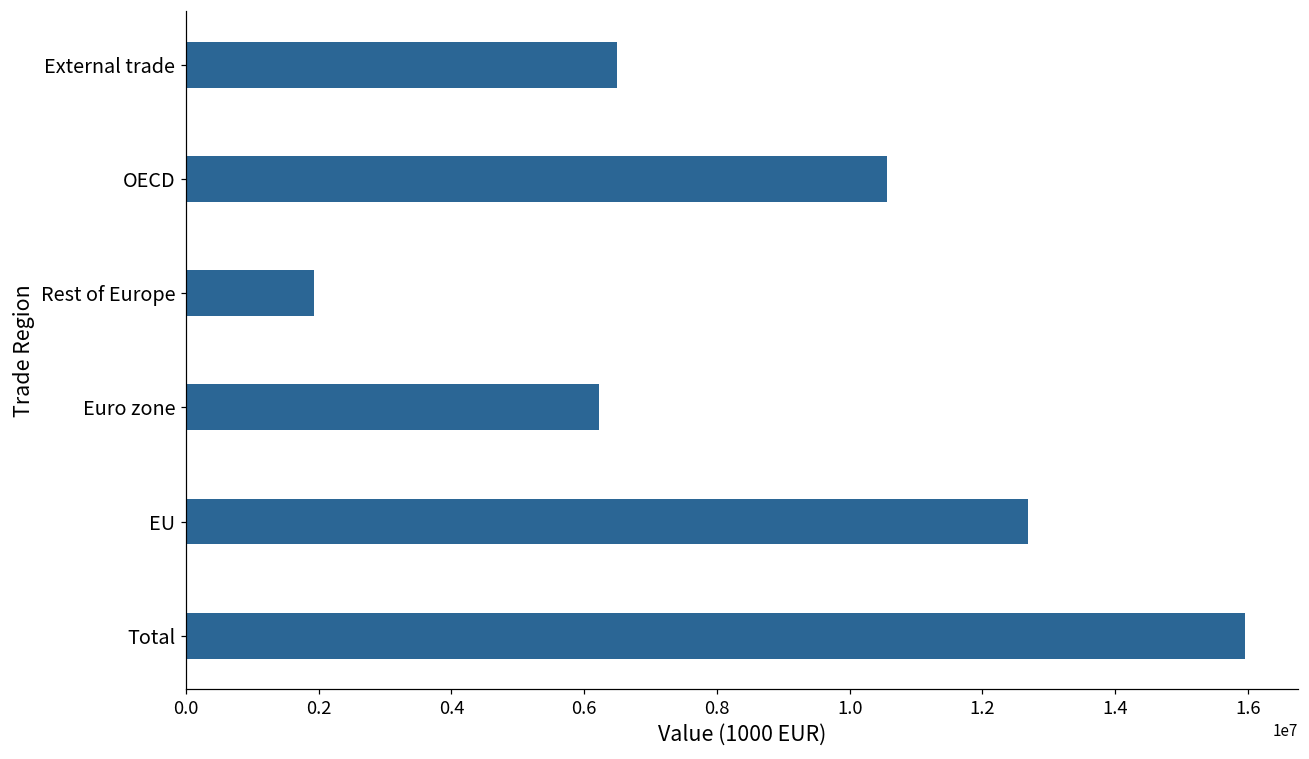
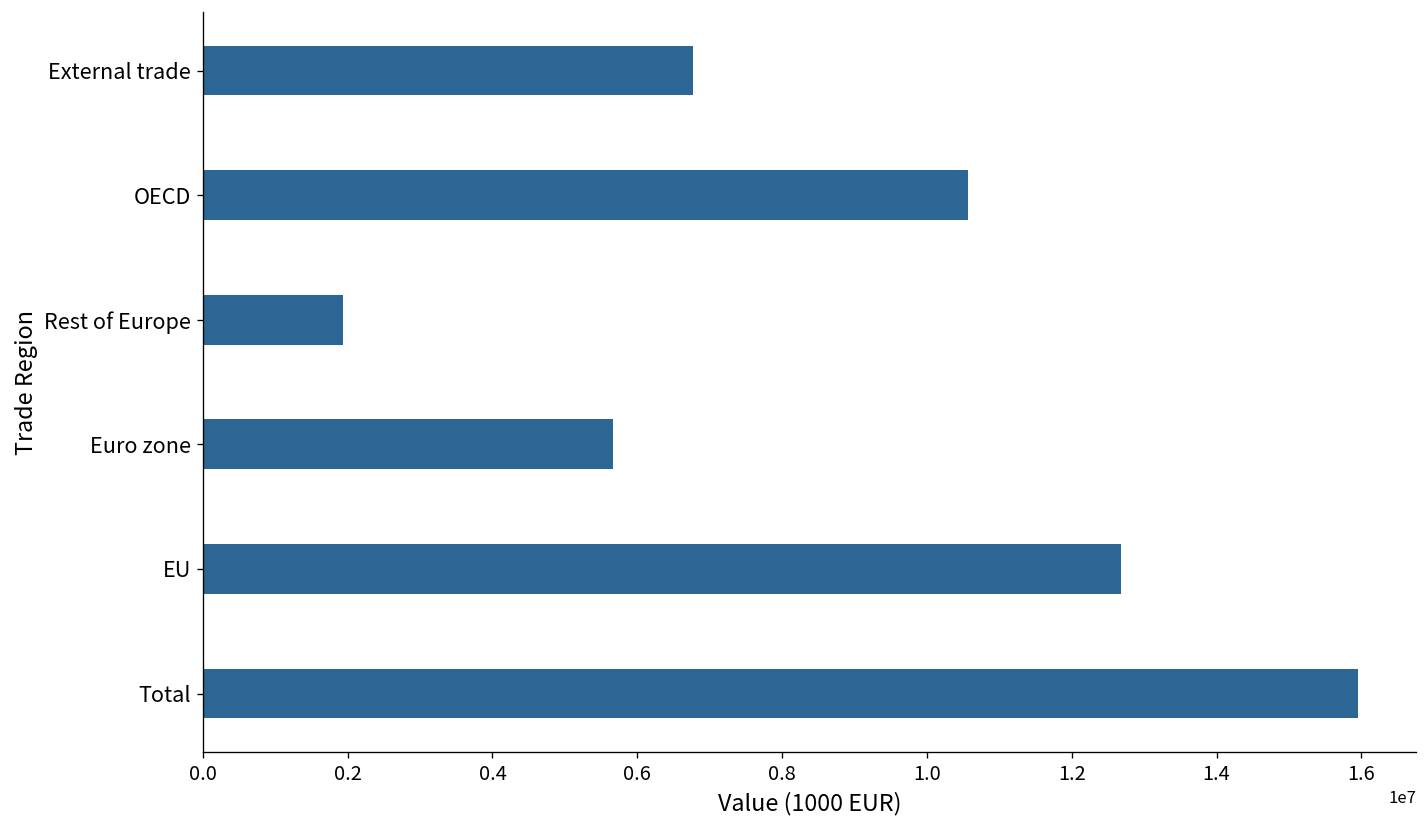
External trade: 6500000 -> 6800000
Euro zone: 6200000 -> 5700000
